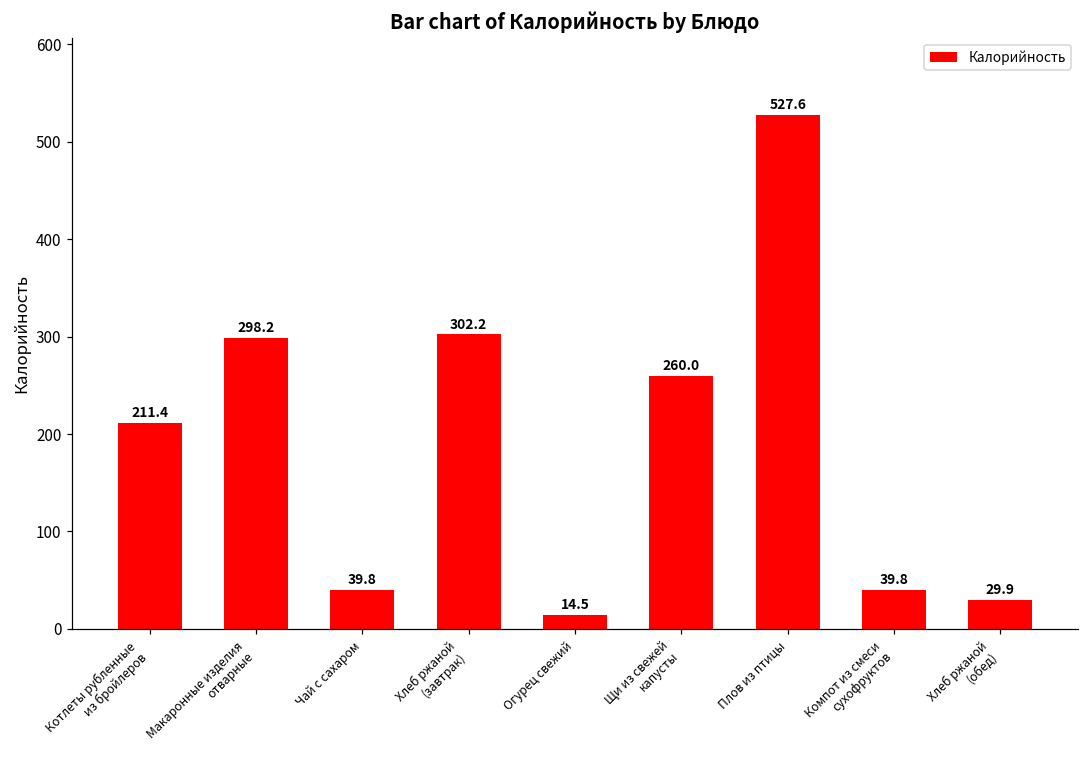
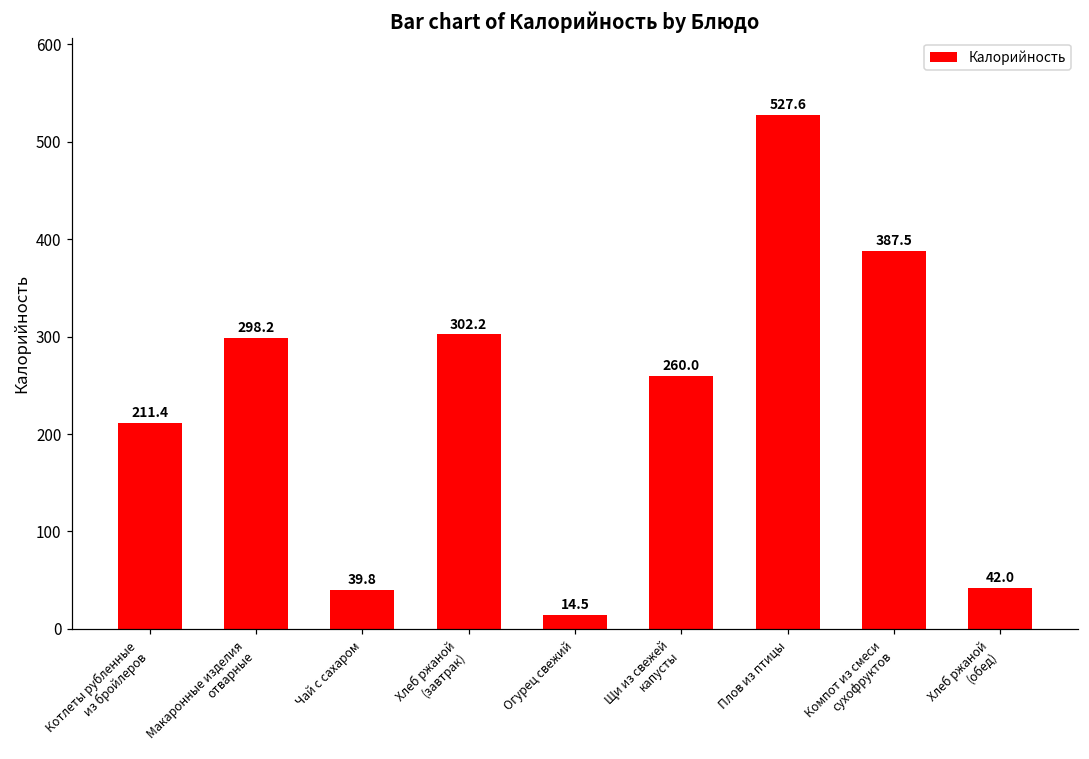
Компот из смеси сухофруктов: 39.8 -> 387.5
Хлеб ржаной (обед): 29.9 -> 42.0
